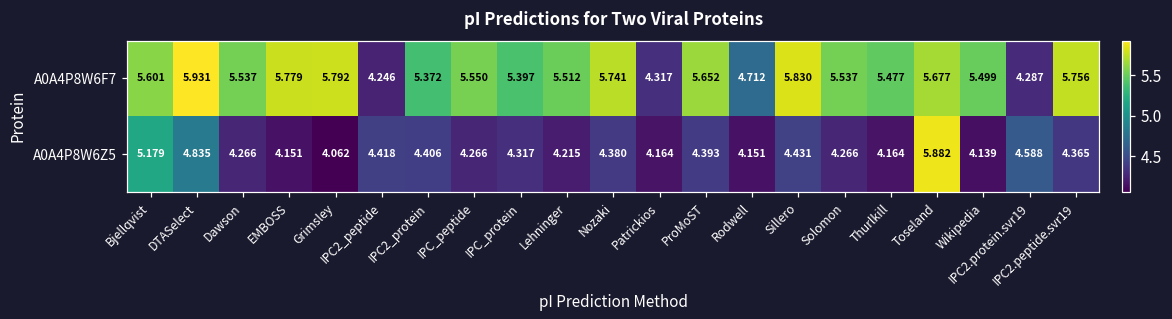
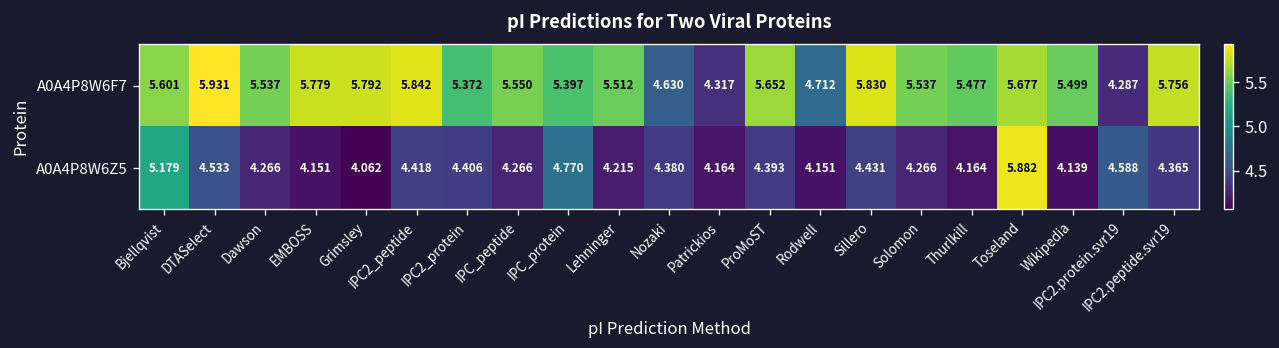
A0A4P8W6F7, IPC2_peptide: 4.246 -> 5.842
A0A4P8W6F7, Nozaki: 5.741 -> 4.630
A0A4P8W6Z5, DTASelect: 4.835 -> 4.533
A0A4P8W6Z5, IPC_protein: 4.317 -> 4.770
